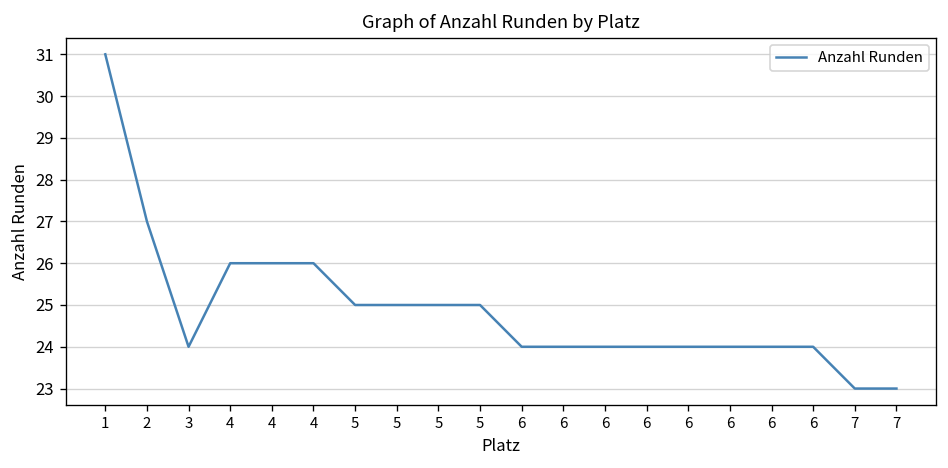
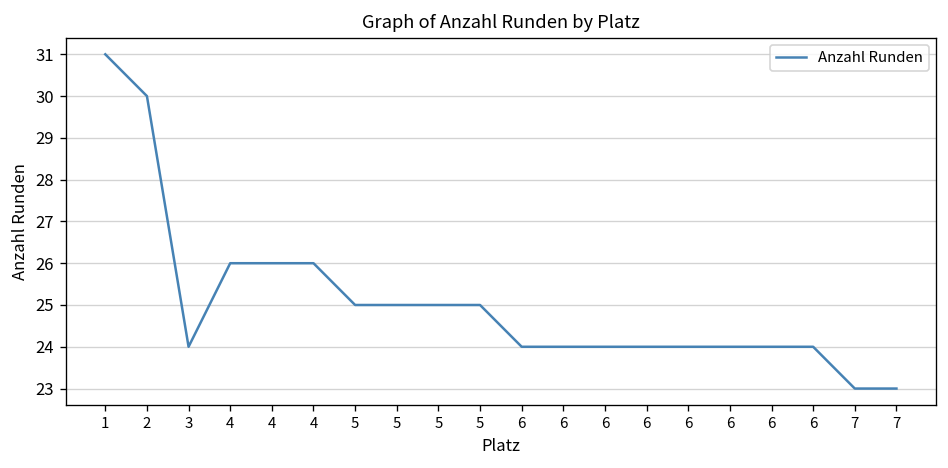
2: 27 -> 30
